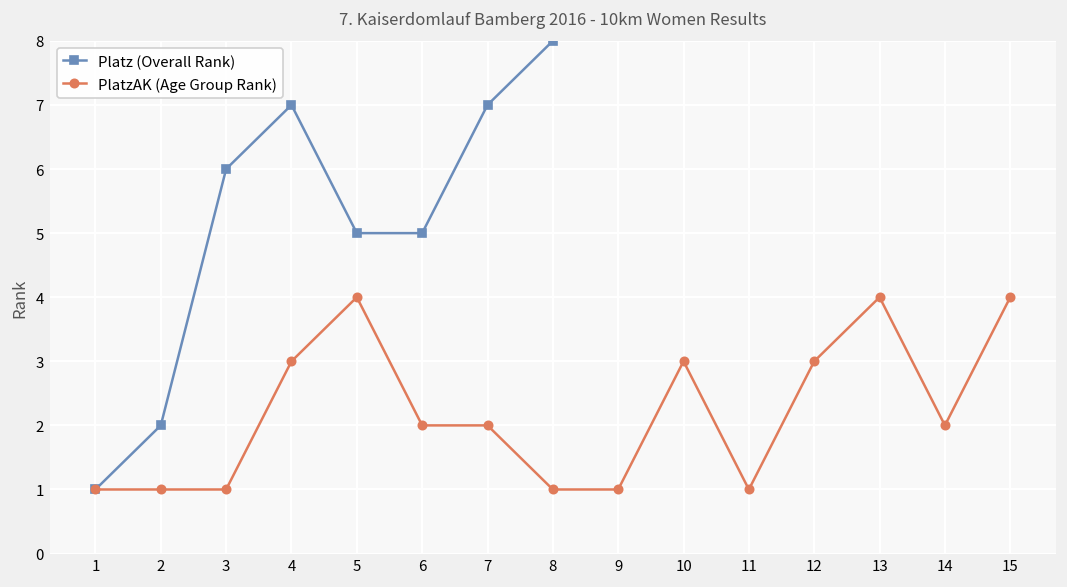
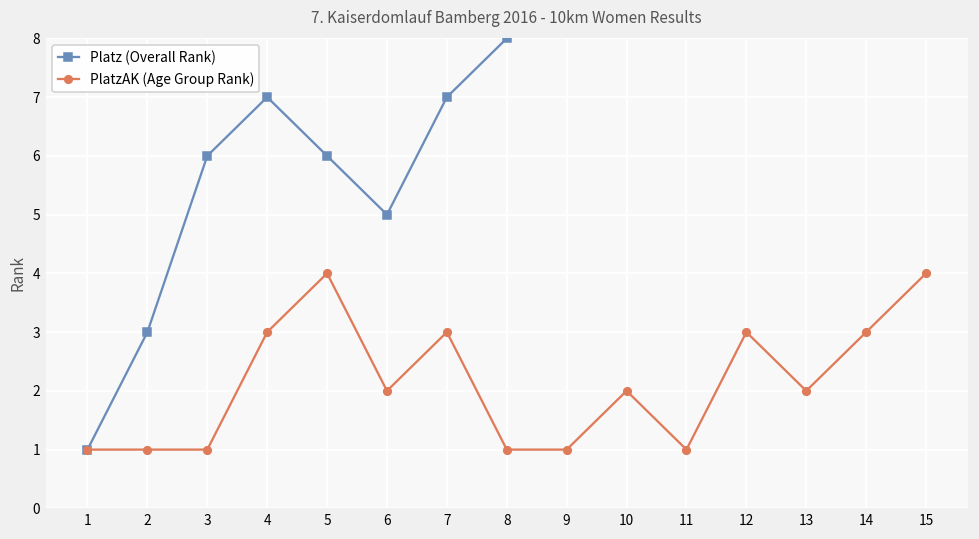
Platz (Overall Rank), 2: 2 -> 3
Platz (Overall Rank), 5: 5 -> 6
PlatzAK (Age Group Rank), 7: 2 -> 3
PlatzAK (Age Group Rank), 10: 3 -> 2
PlatzAK (Age Group Rank), 13: 4 -> 2
PlatzAK (Age Group Rank), 14: 2 -> 3
